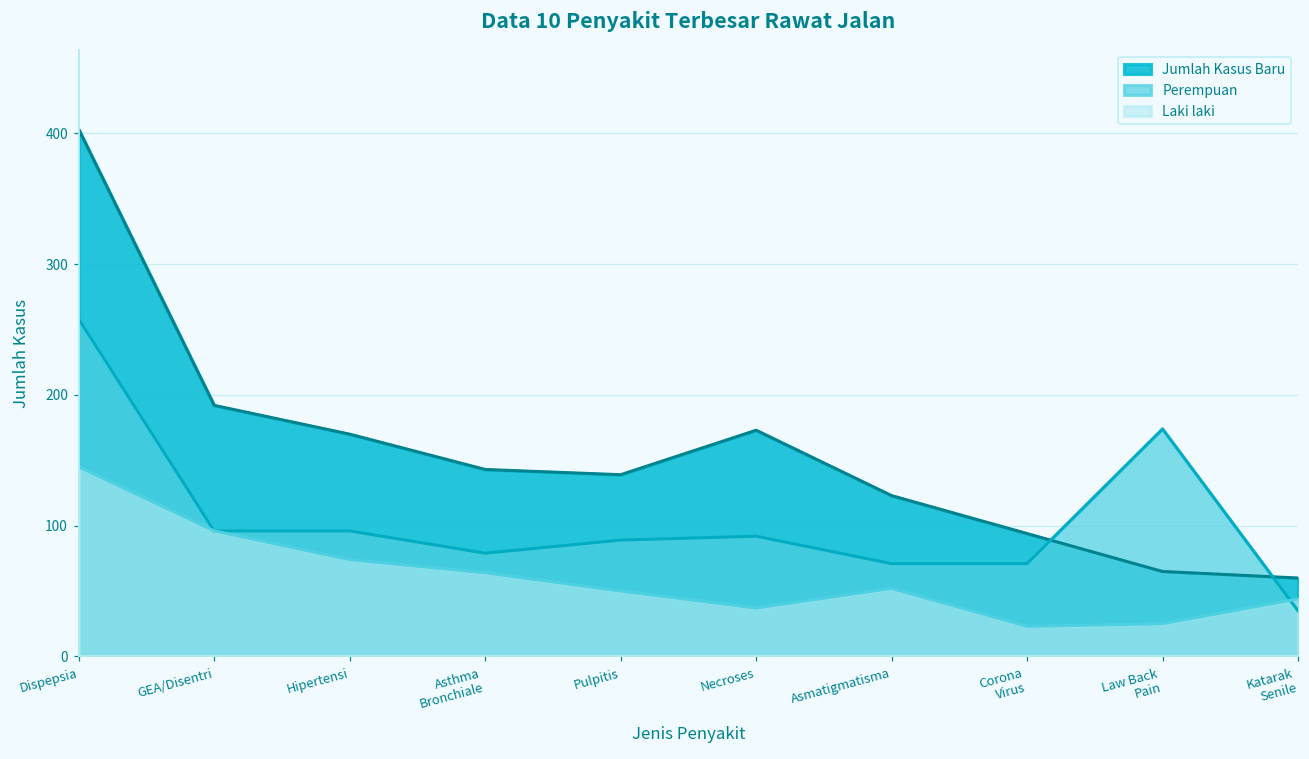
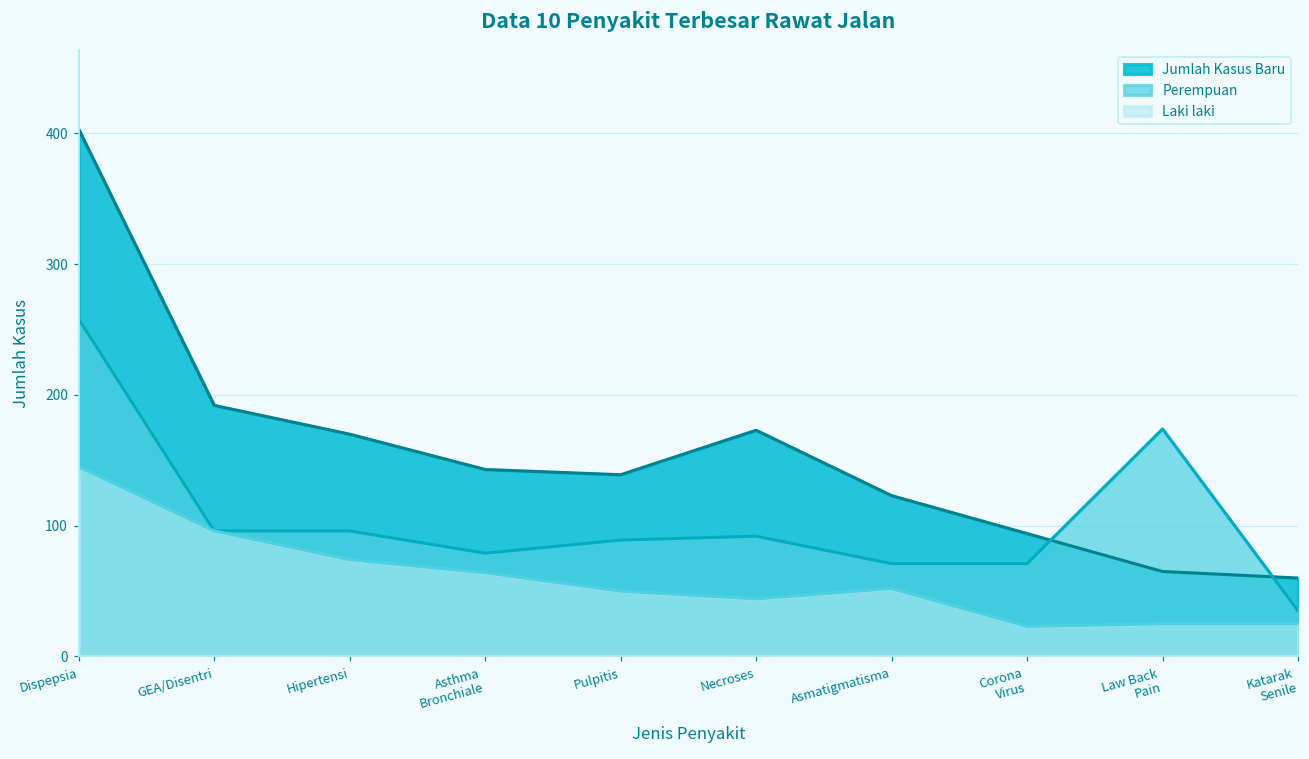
Laki laki, Necroses: 37 -> 44
Laki laki, Katarak Senile: 44 -> 25
